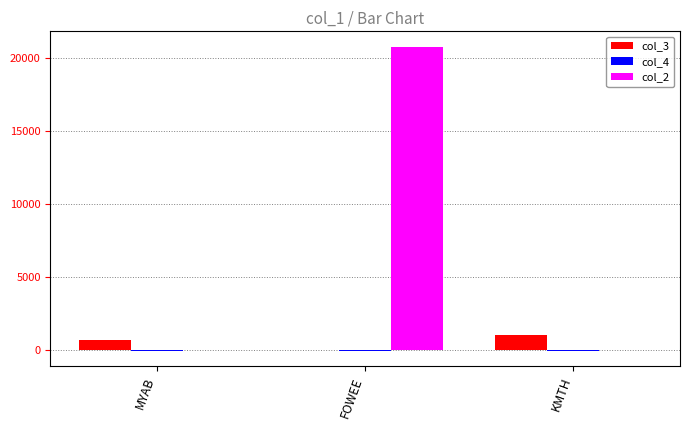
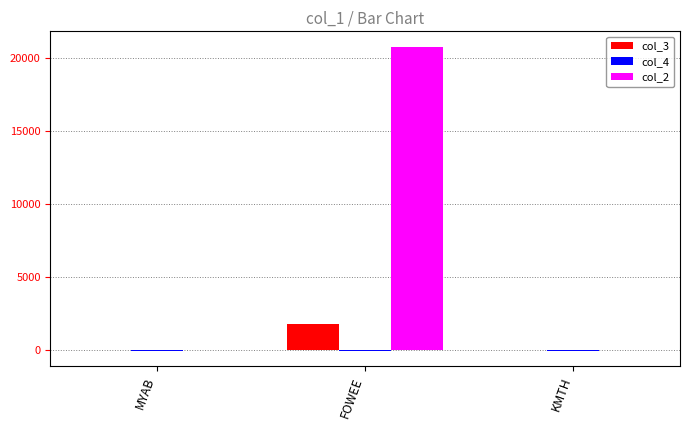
col_3, MYAB: 700 -> 0
col_3, FOWEE: 0 -> 1800
col_3, KMTH: 1000 -> 0
